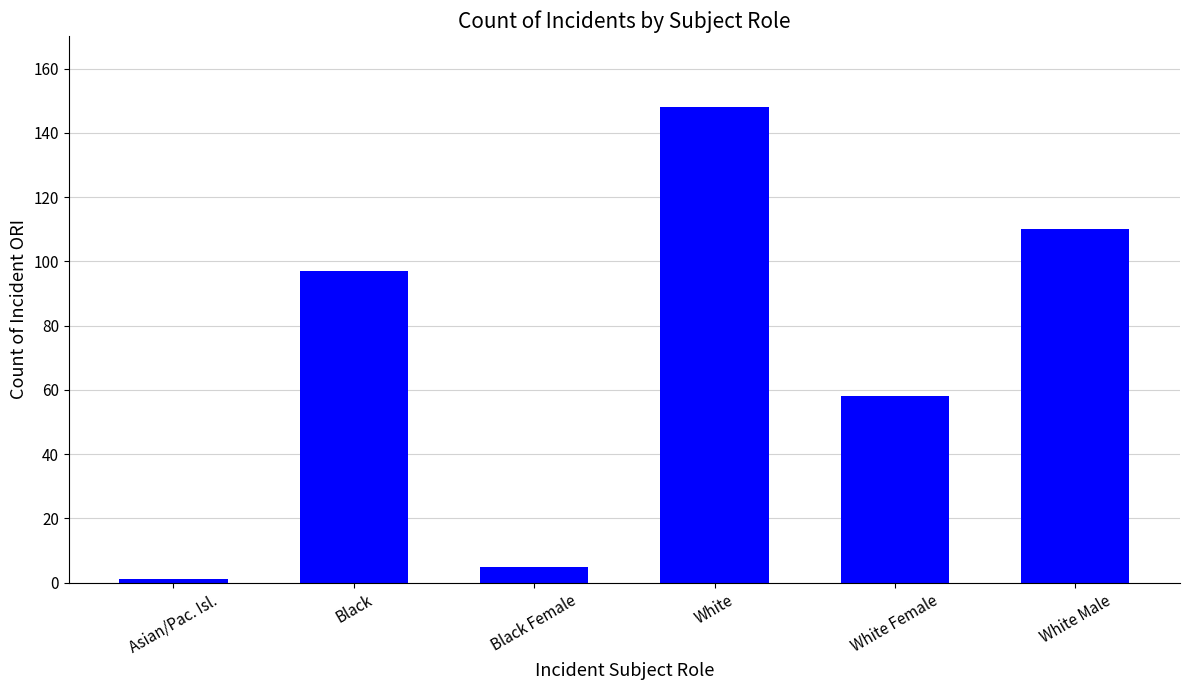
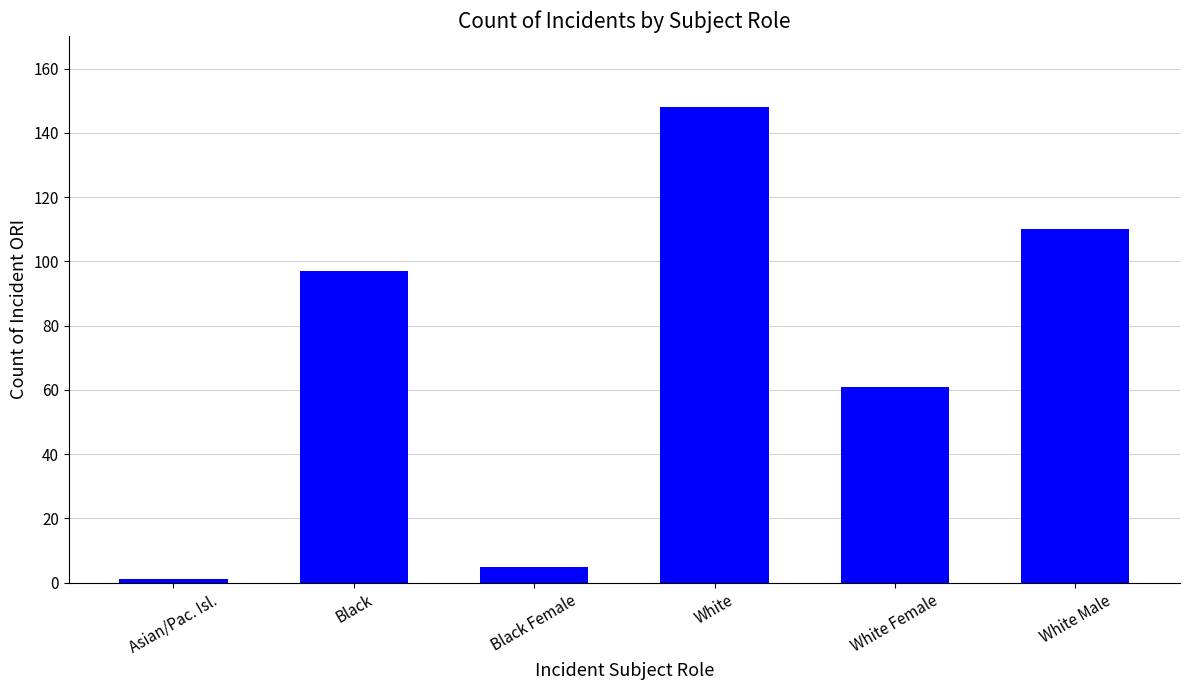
White Female: 58 -> 61
